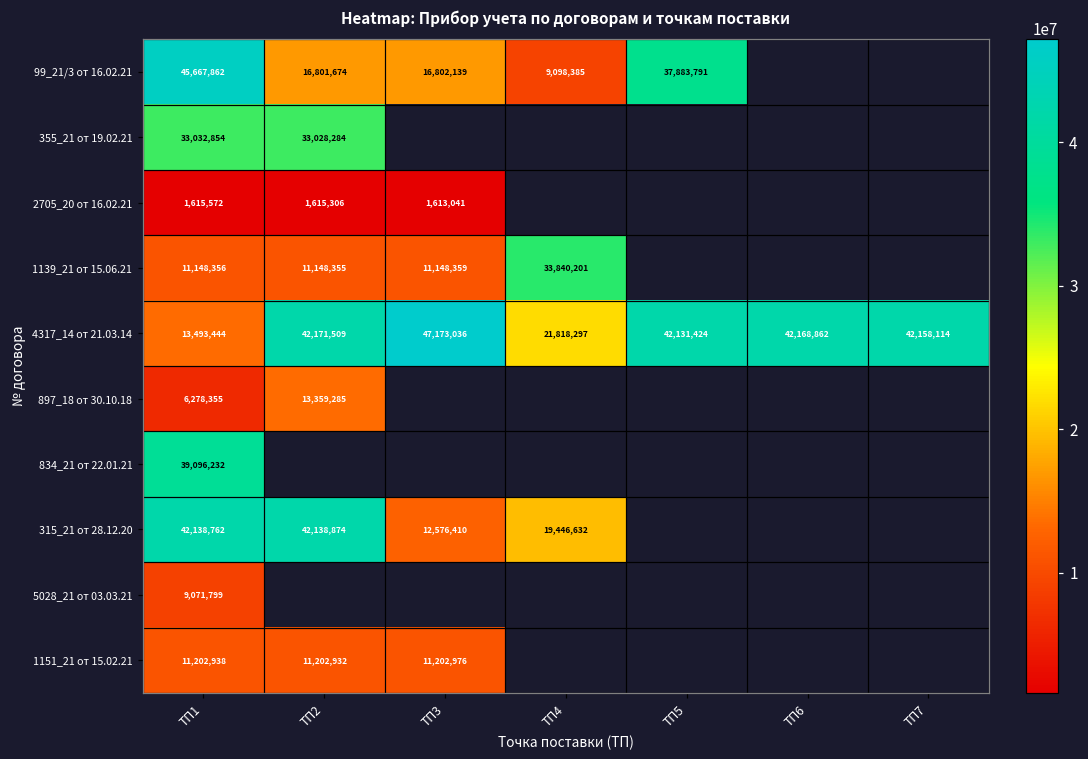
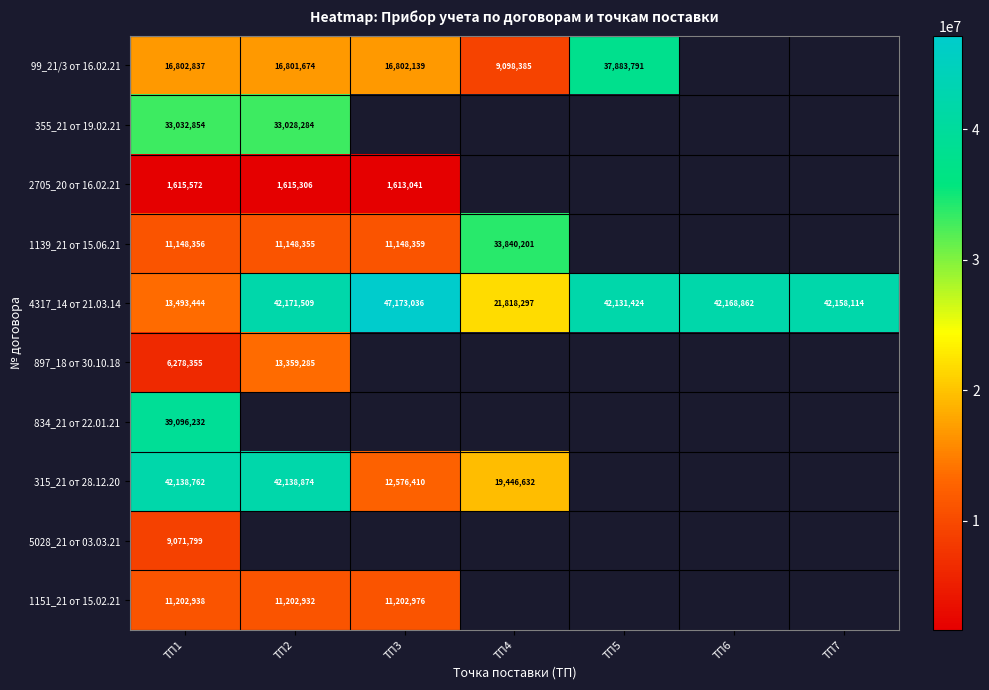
99_21/3 от 16.02.21, ТП1: 45,667,862 -> 16,802,837
